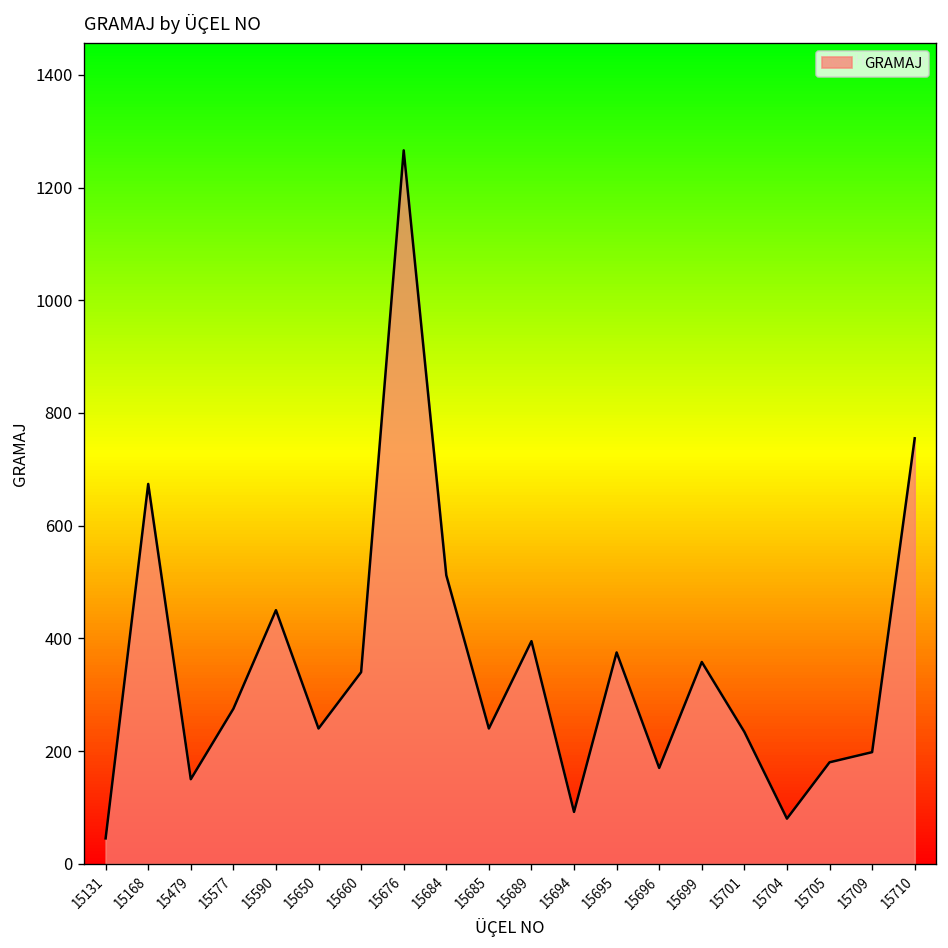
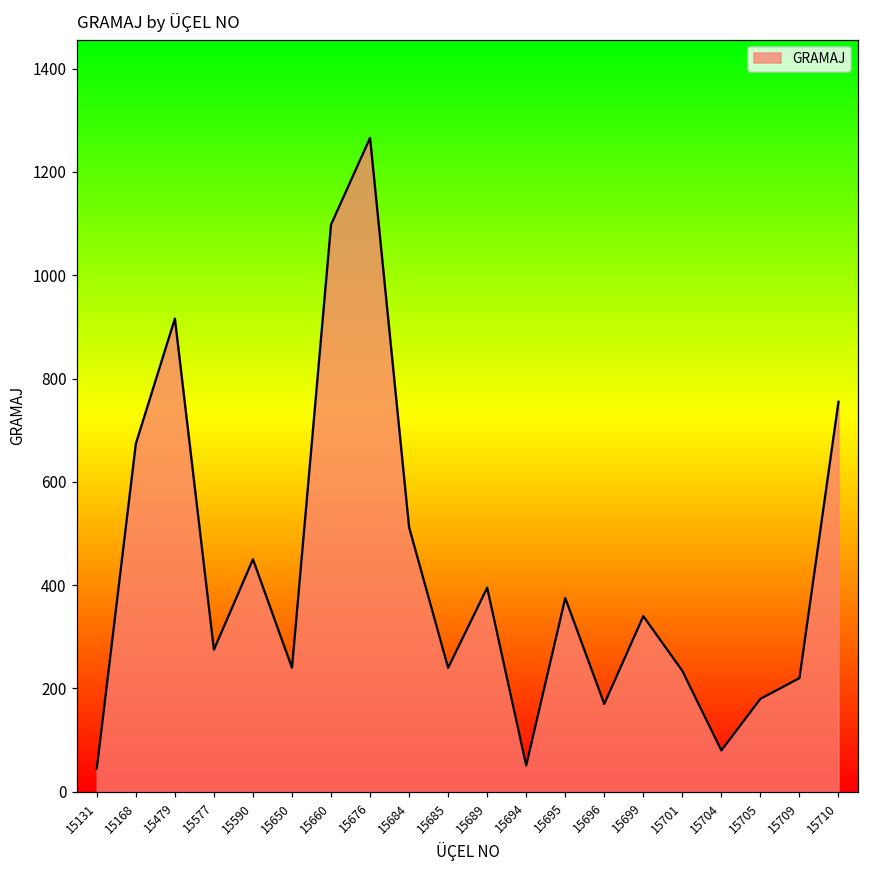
15479: 150 -> 920
15660: 340 -> 1100
15694: 90 -> 50
15699: 360 -> 340
15709: 200 -> 220
